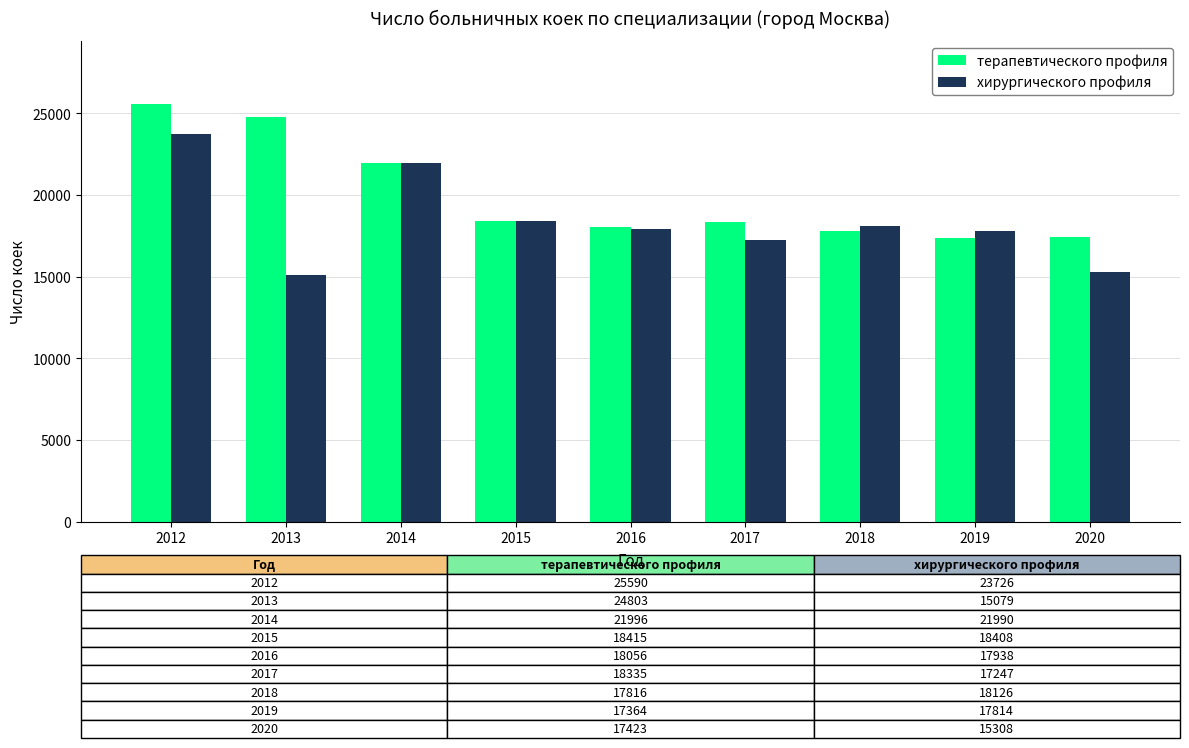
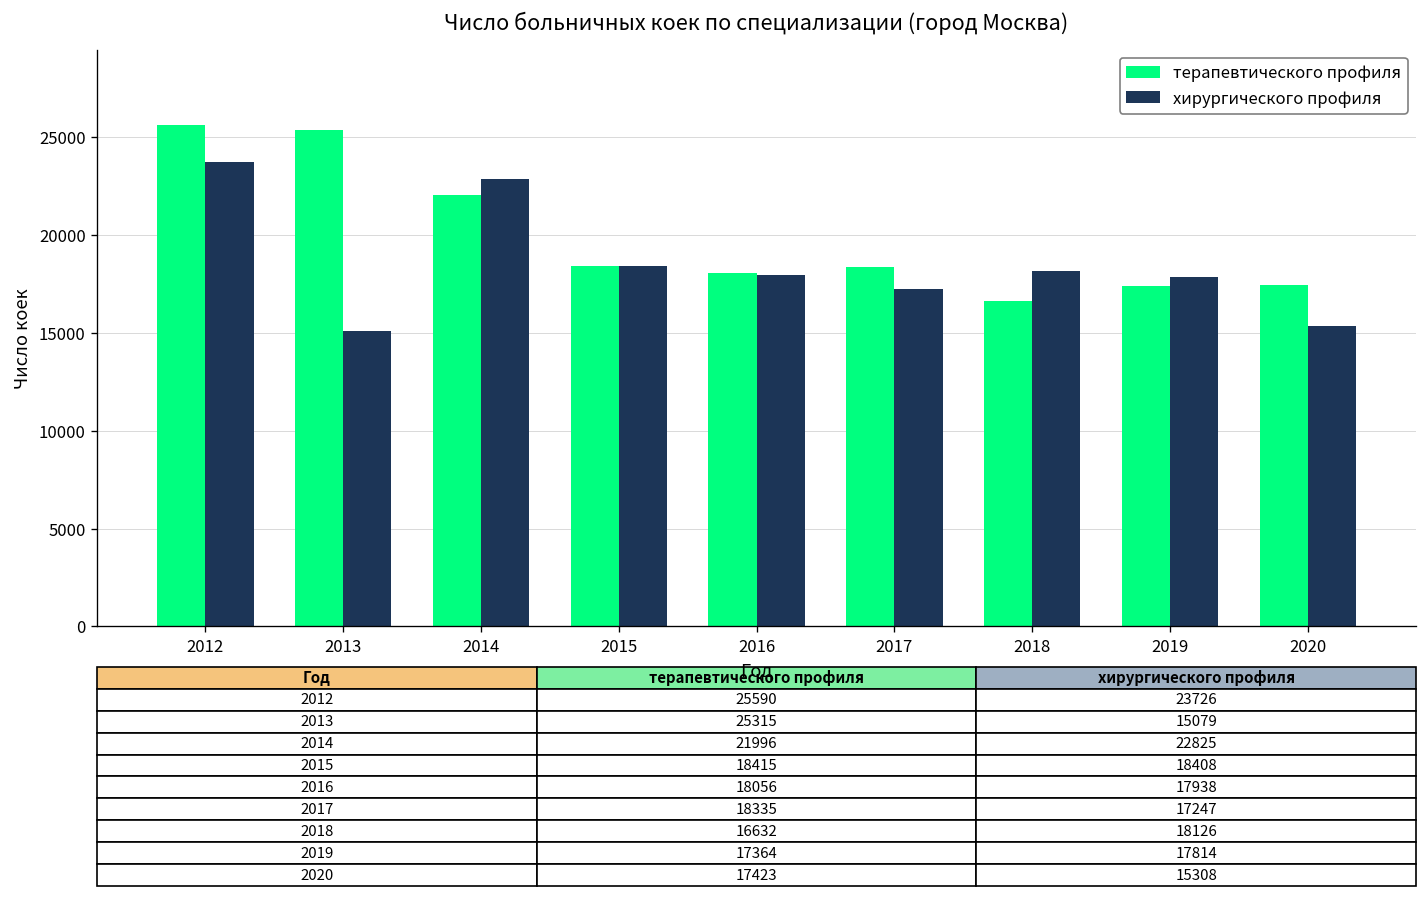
терапевтического профиля, 2013: 24803 -> 25315
хирургического профиля, 2014: 21990 -> 22825
терапевтического профиля, 2018: 17816 -> 16632
